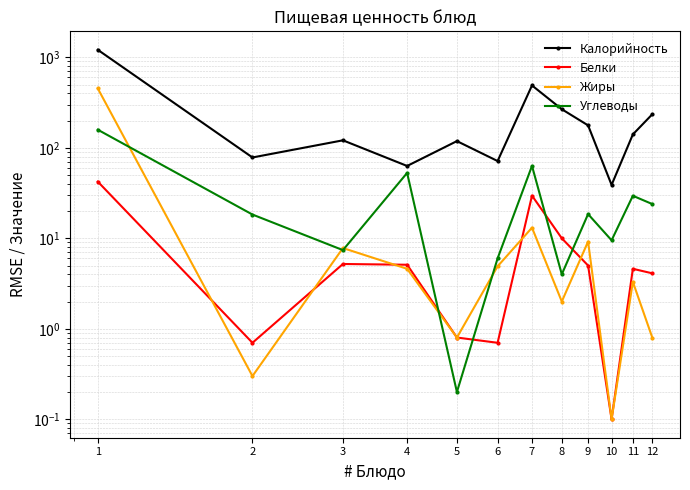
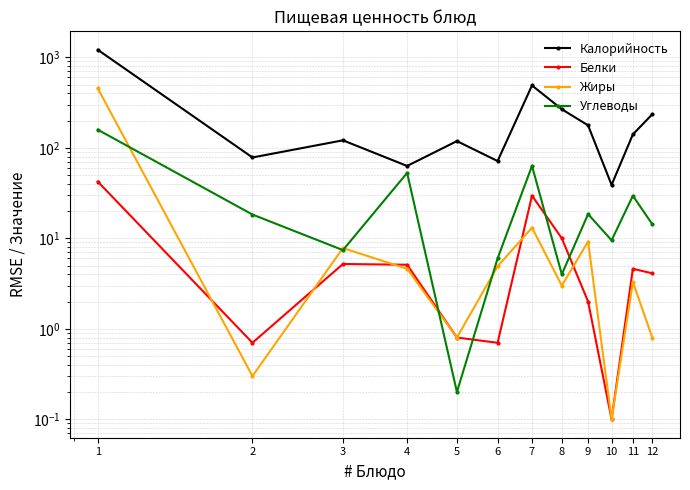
Жиры, 8: 2 -> 3
Белки, 9: 5 -> 2
Углеводы, 12: 24 -> 14
